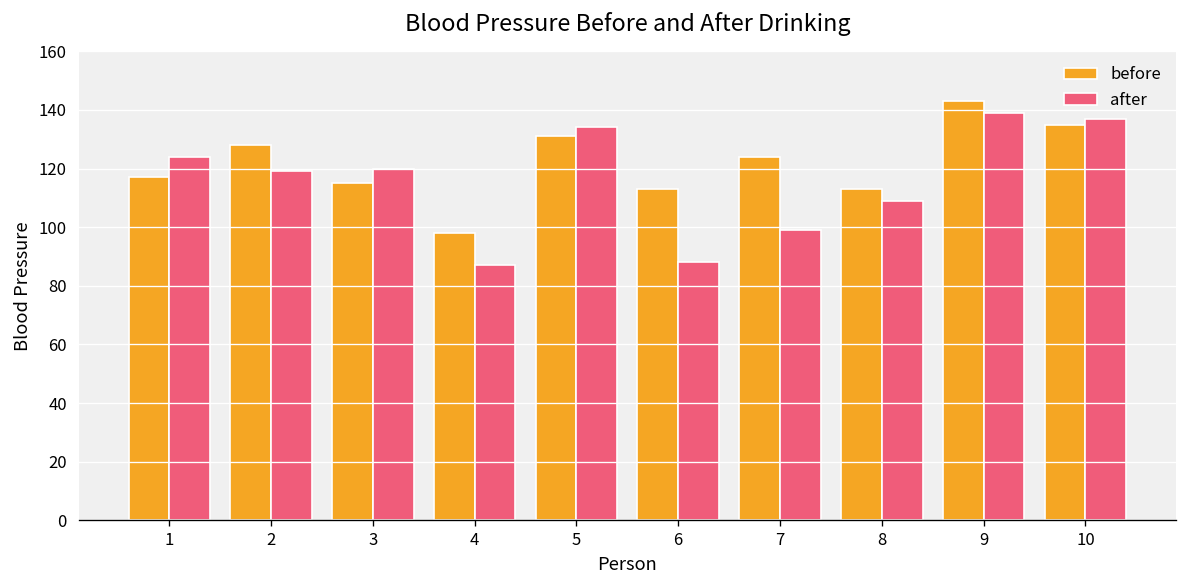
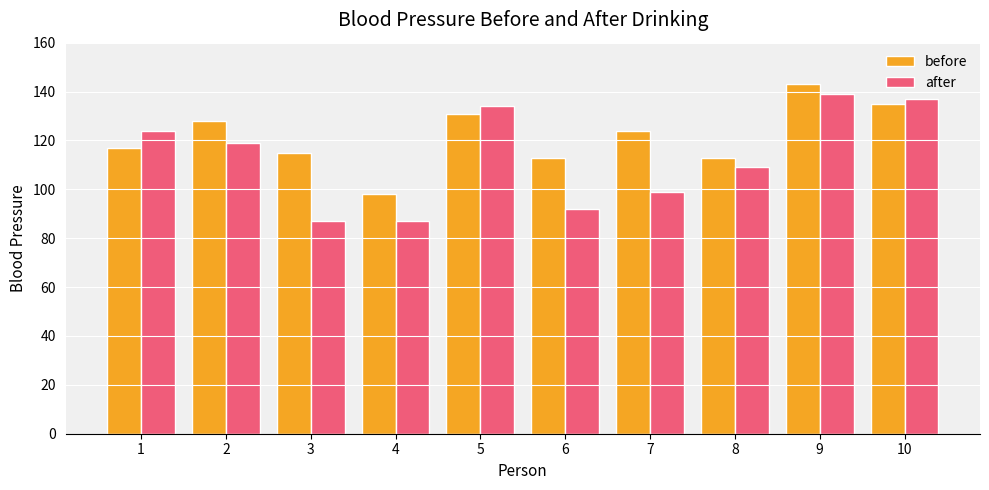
after, 3: 120 -> 87
after, 6: 88 -> 92
